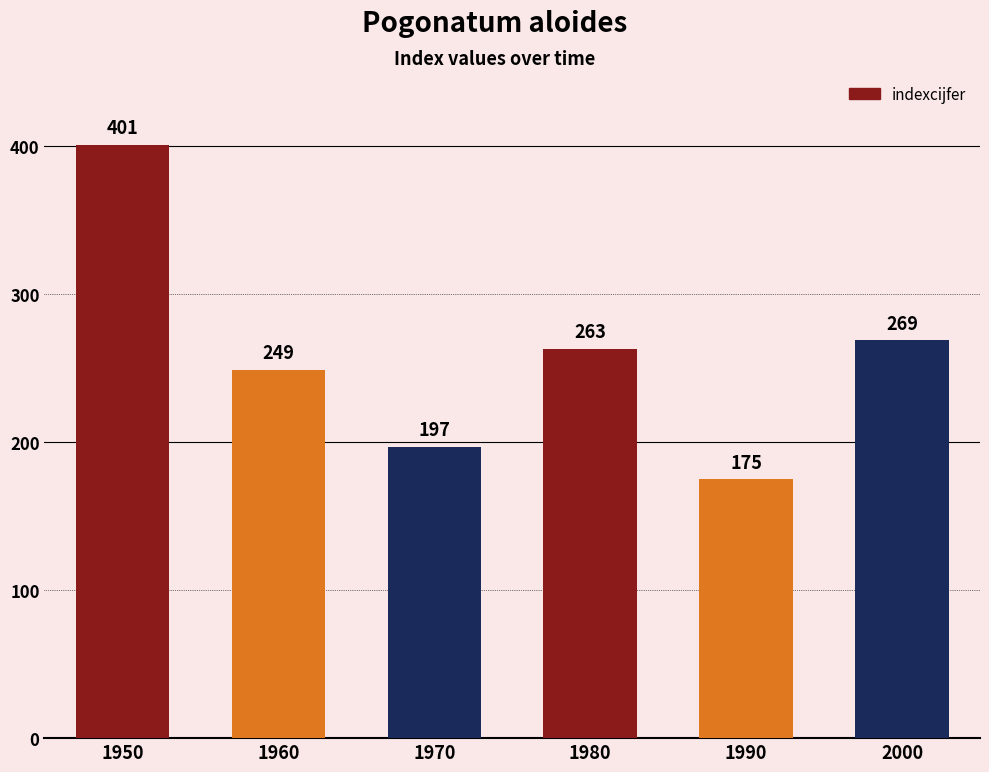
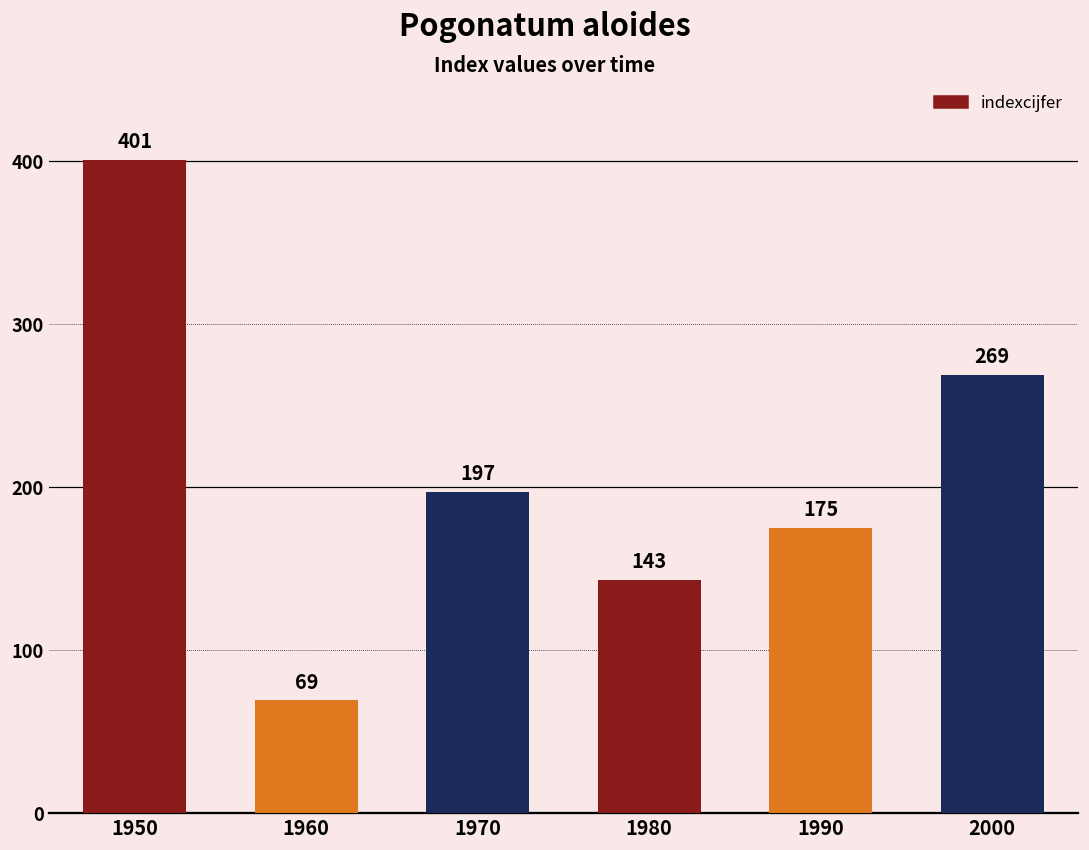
1960: 249 -> 69
1980: 263 -> 143
